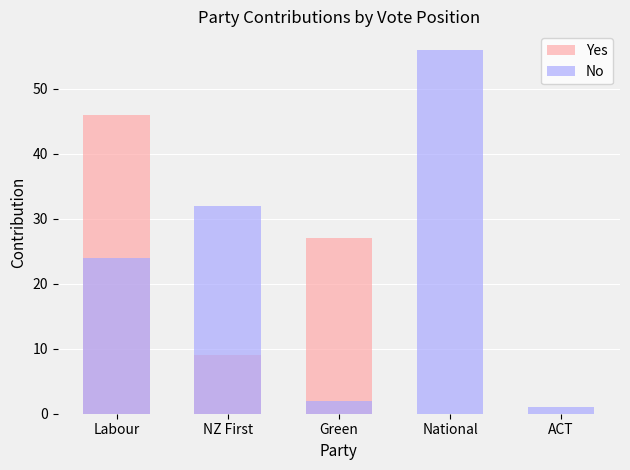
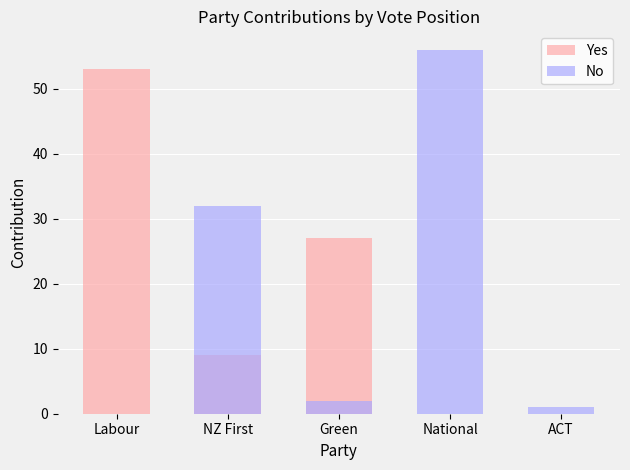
Yes, Labour: 46 -> 53
No, Labour: 24 -> 0
